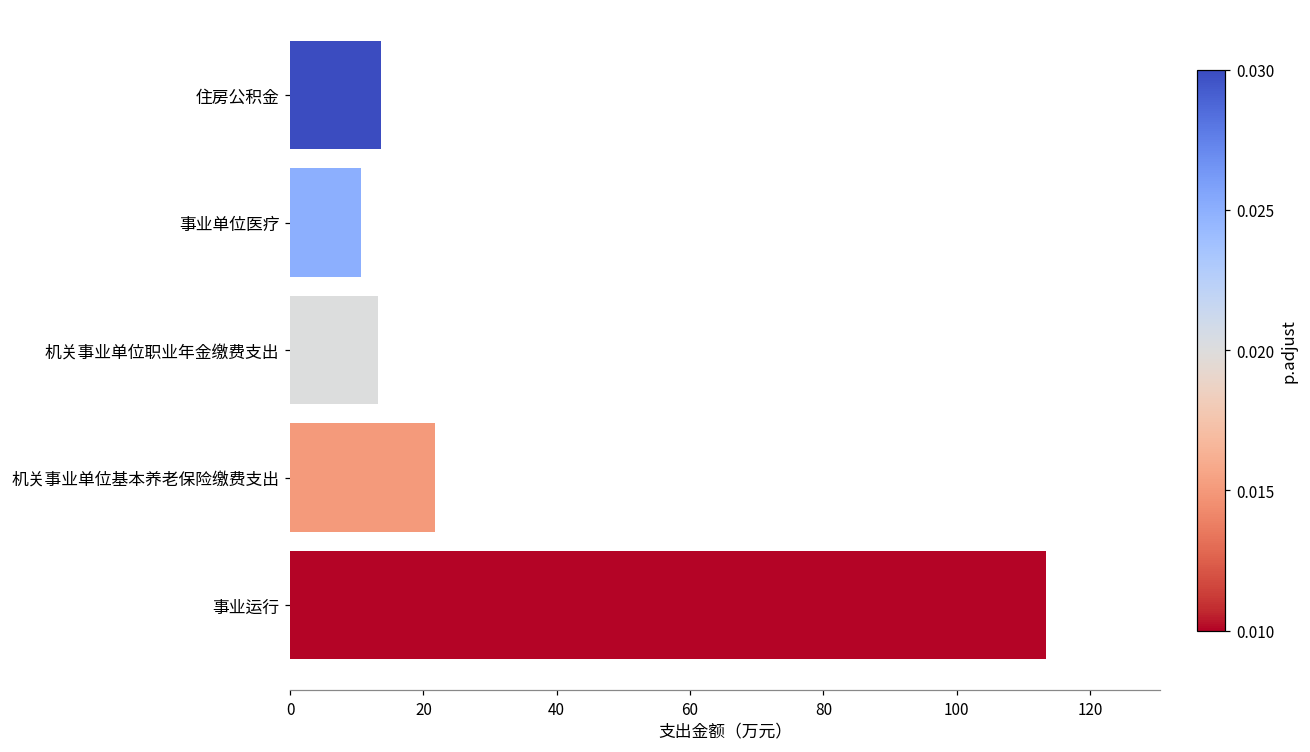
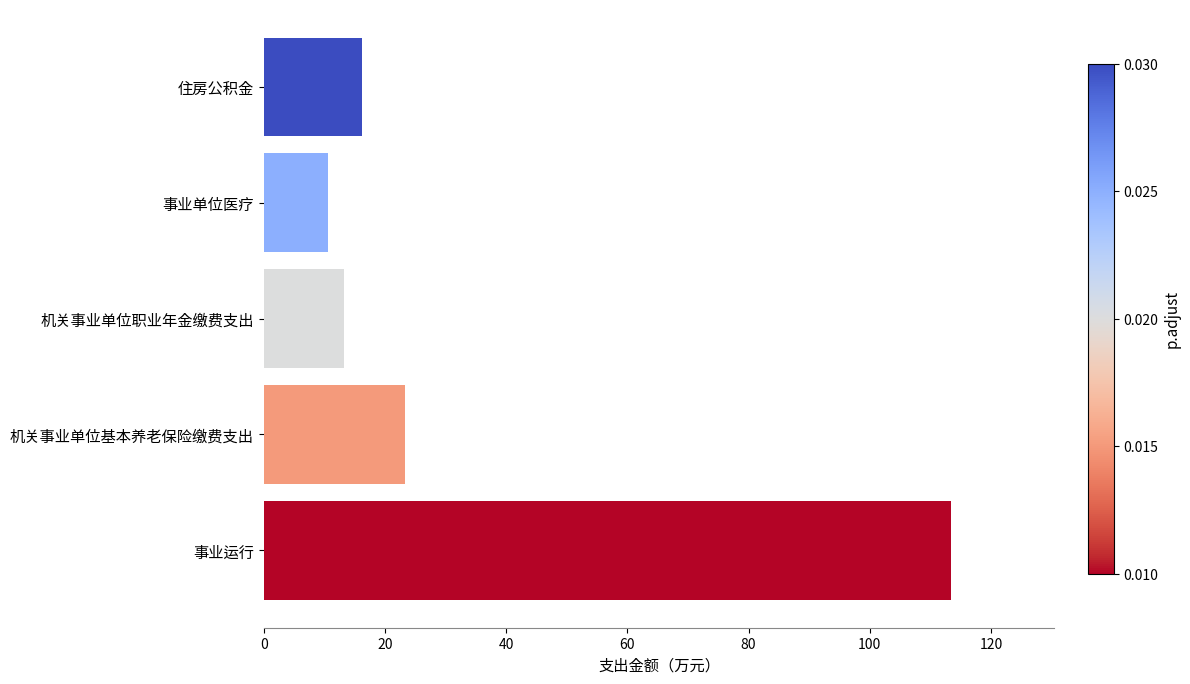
住房公积金: 14 -> 16
机关事业单位基本养老保险缴费支出: 22 -> 23
